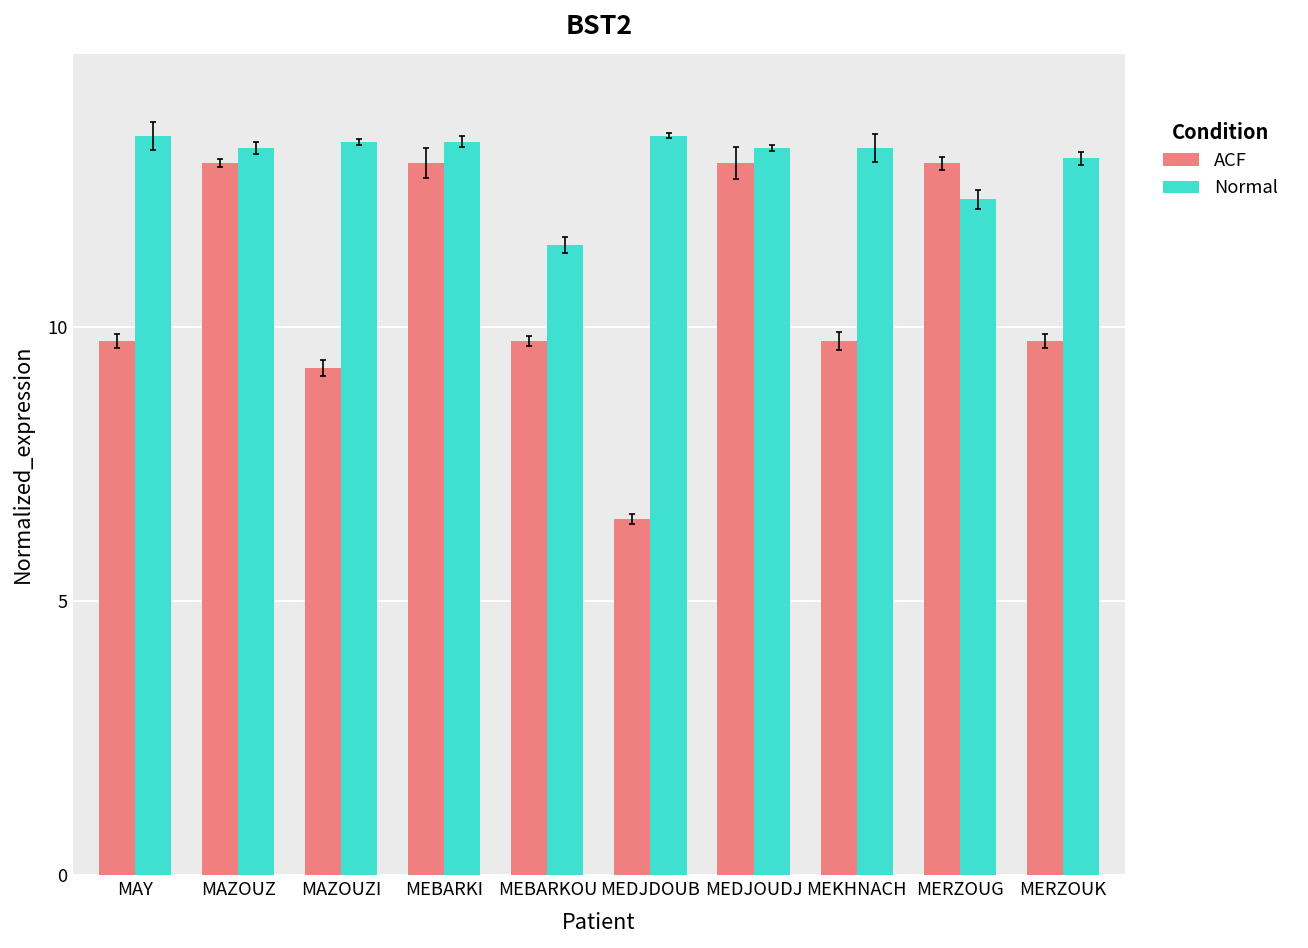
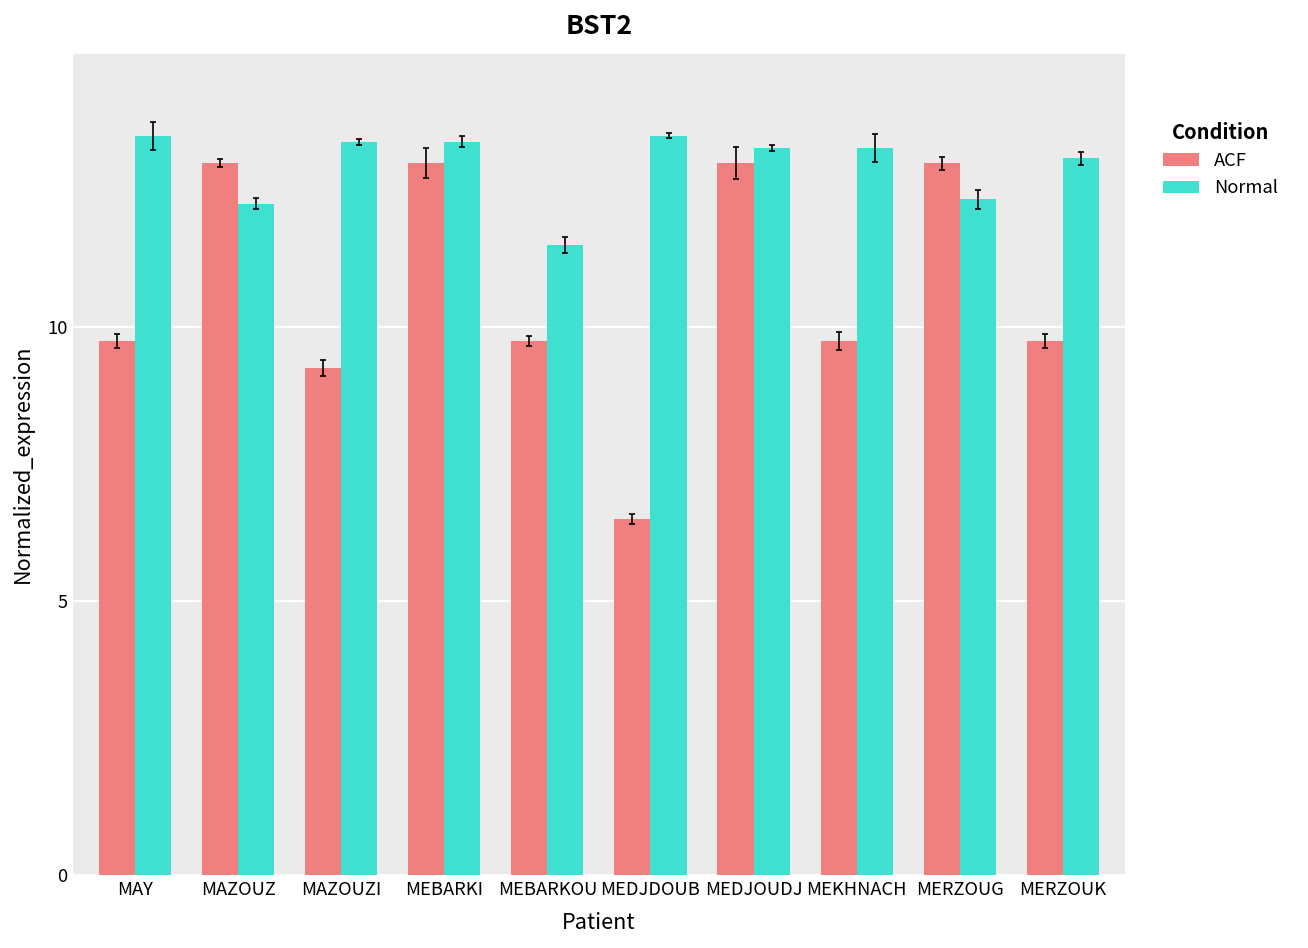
Normal, MAZOUZ: 13.3 -> 12.3
